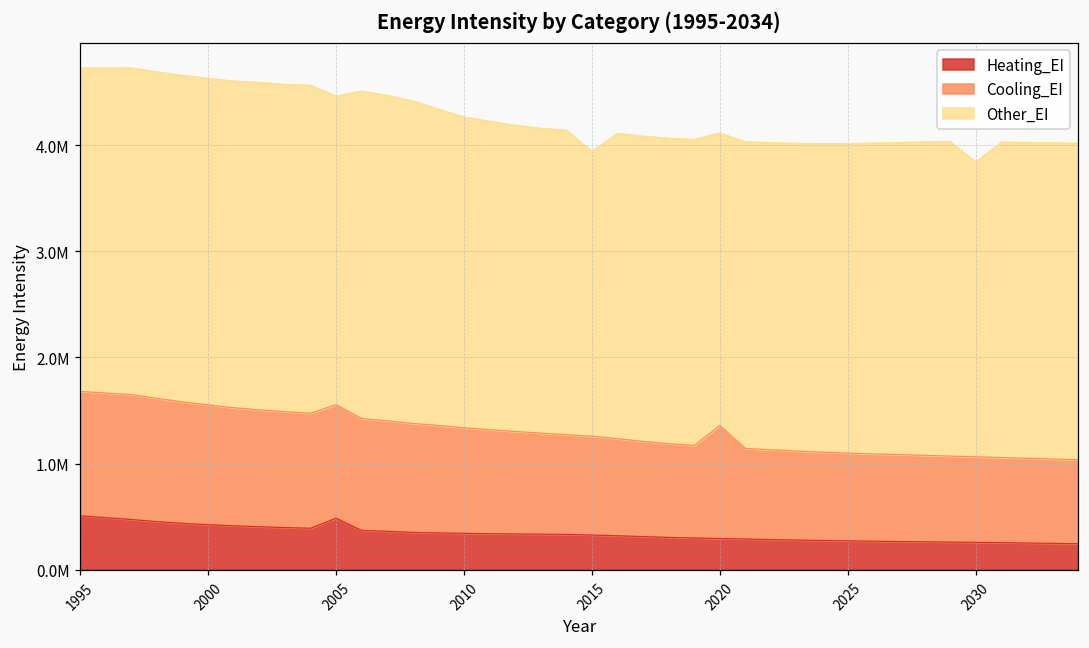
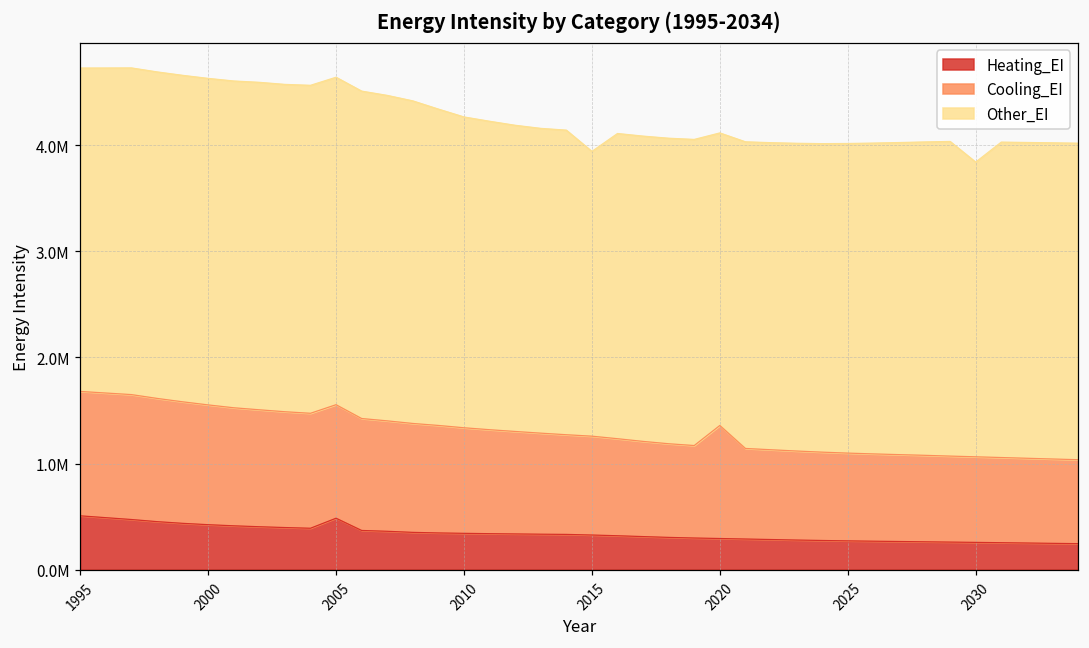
Other_EI, 2005: 2900000 -> 3100000
